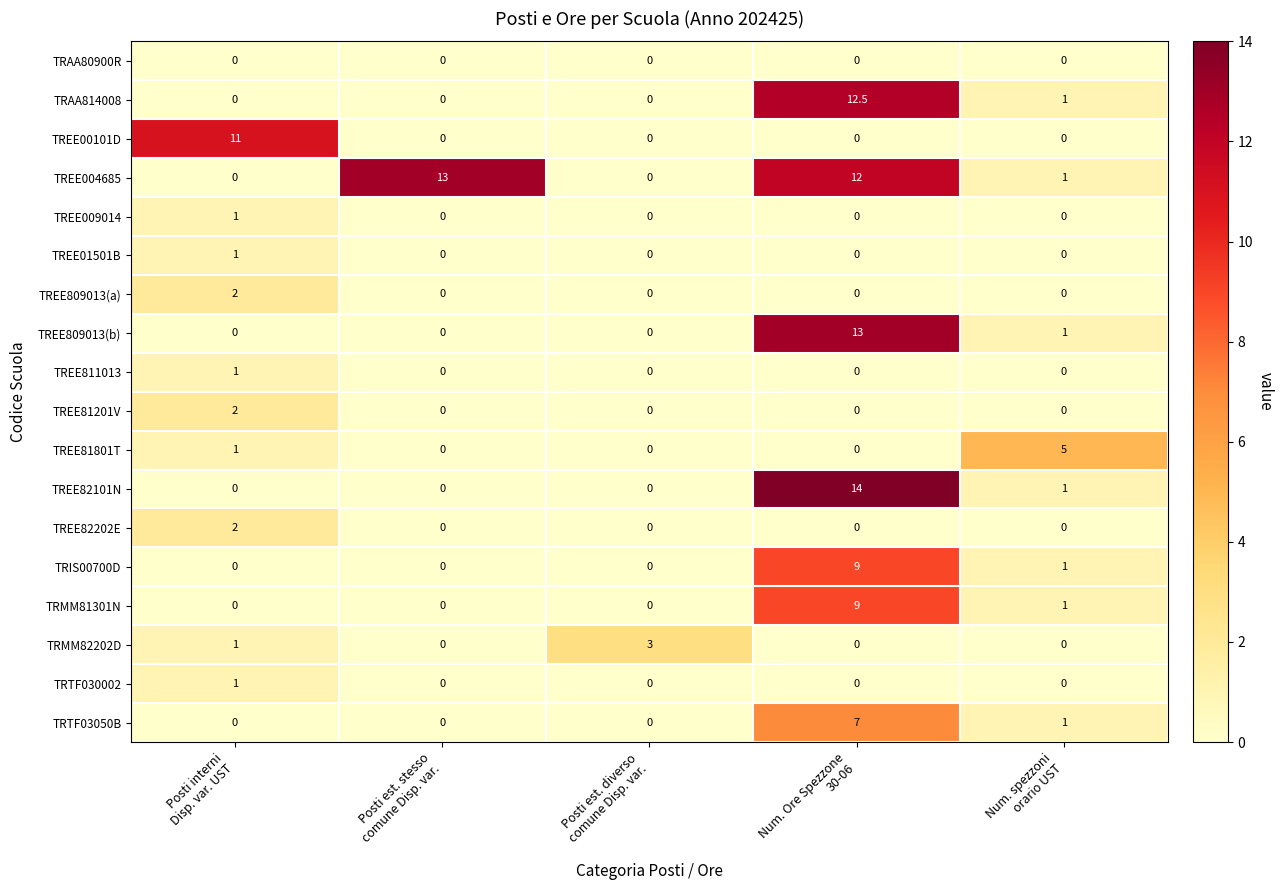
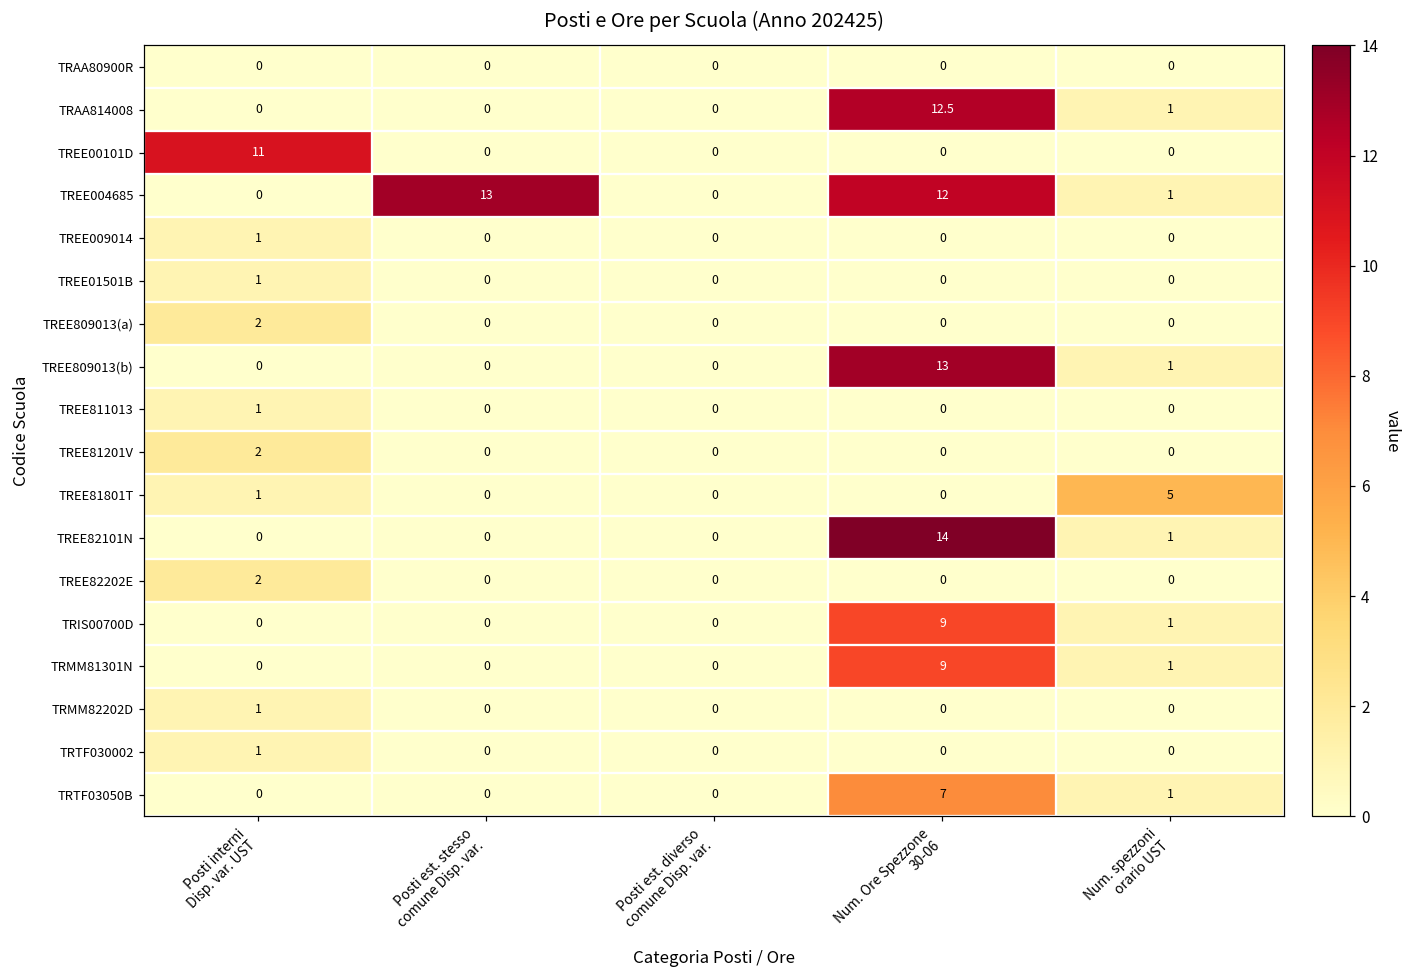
TRMM82202D, Posti est. diverso comune Disp. var.: 3 -> 0
